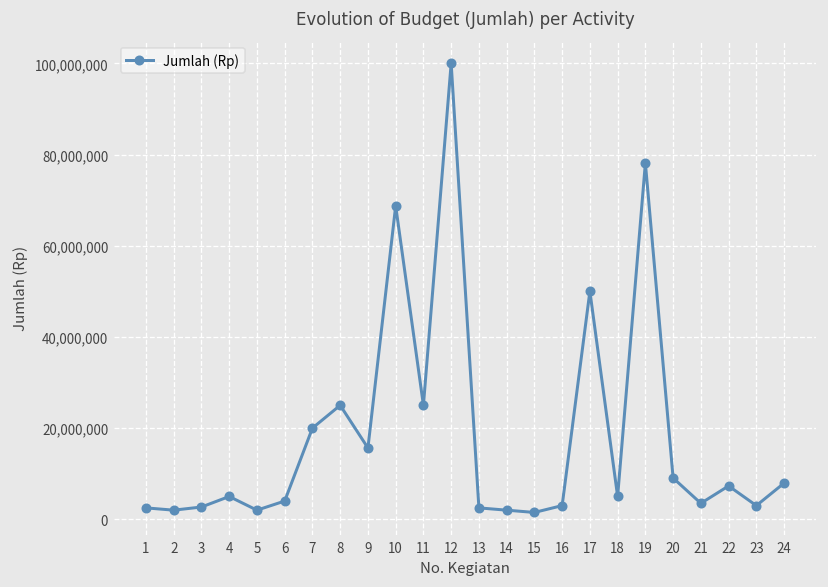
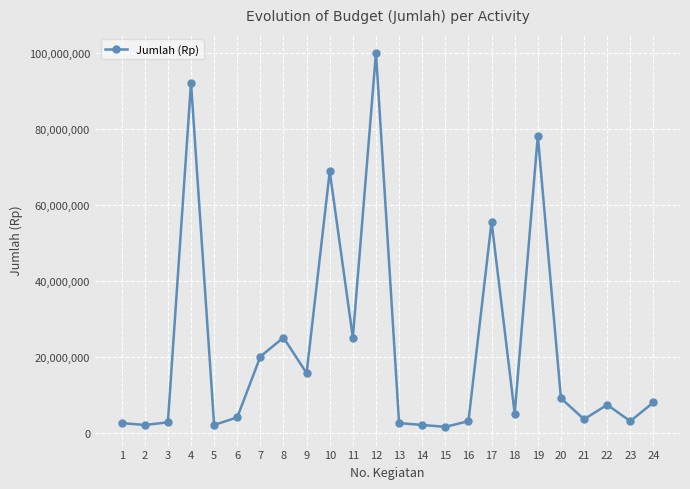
4: 5,000,000 -> 92,000,000
17: 50,000,000 -> 55,000,000
